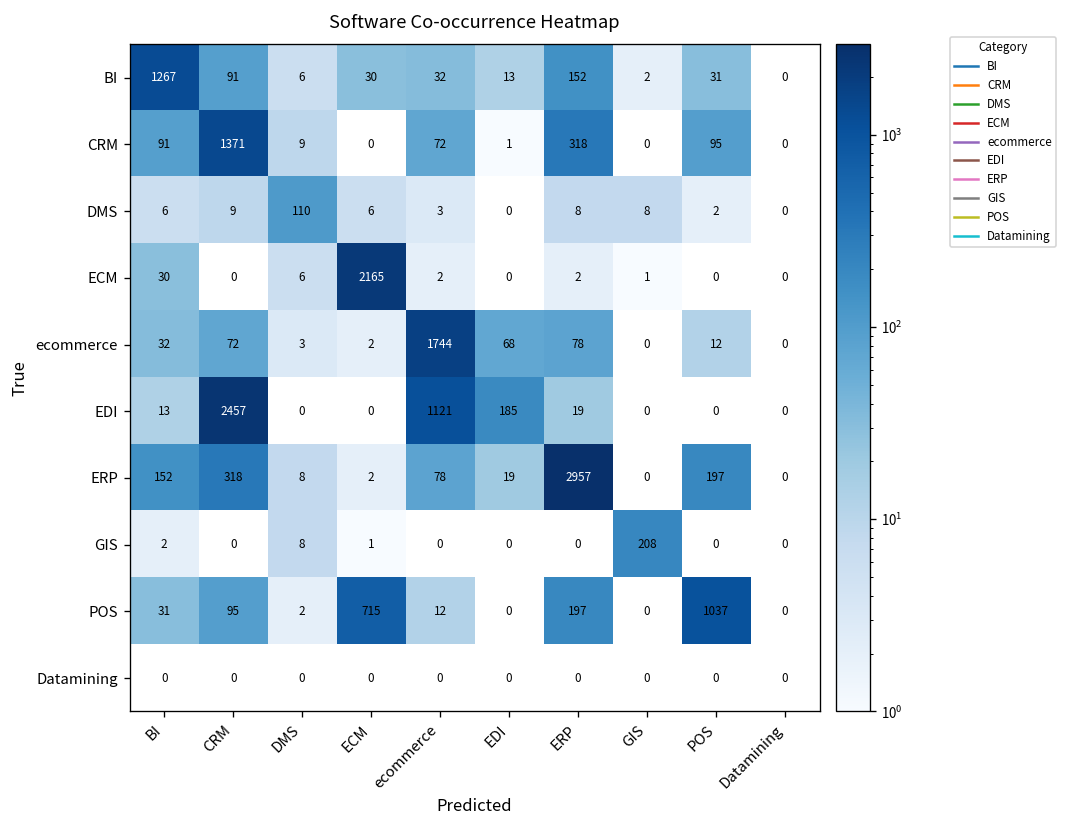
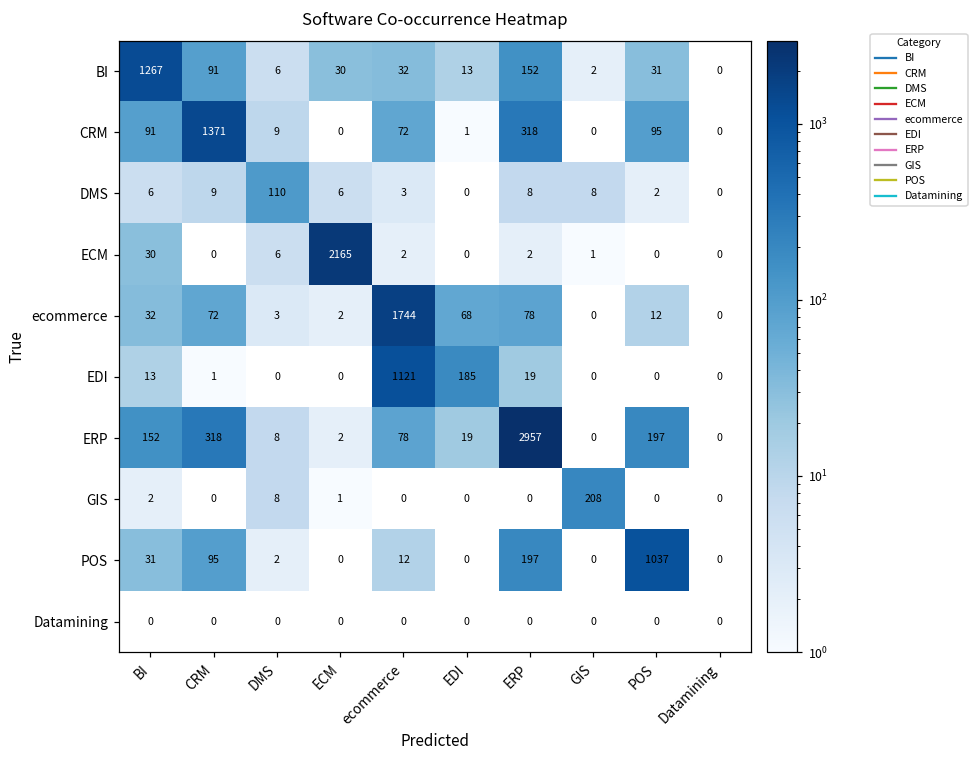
EDI, CRM: 2457 -> 1
POS, ECM: 715 -> 0
